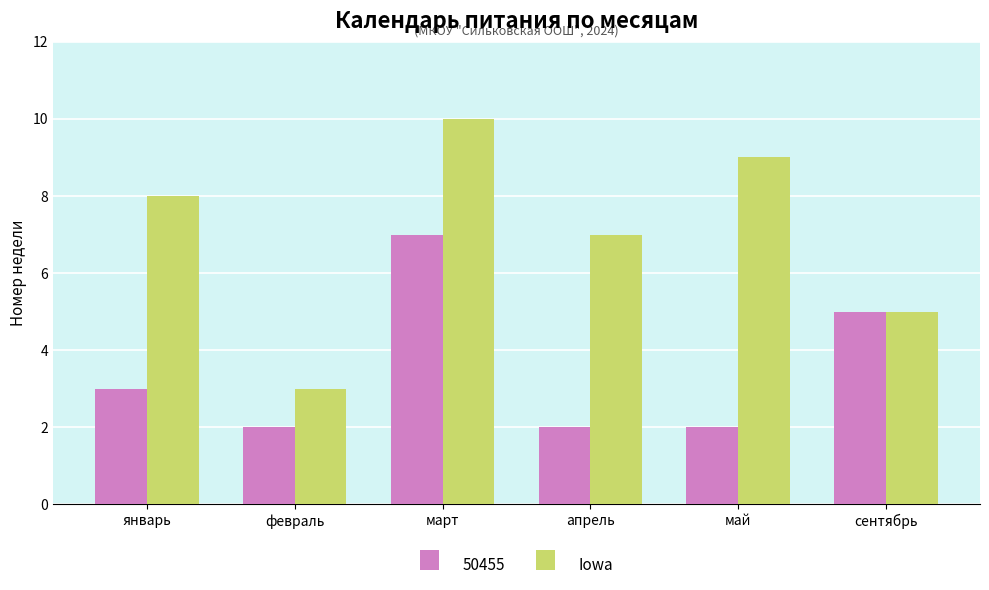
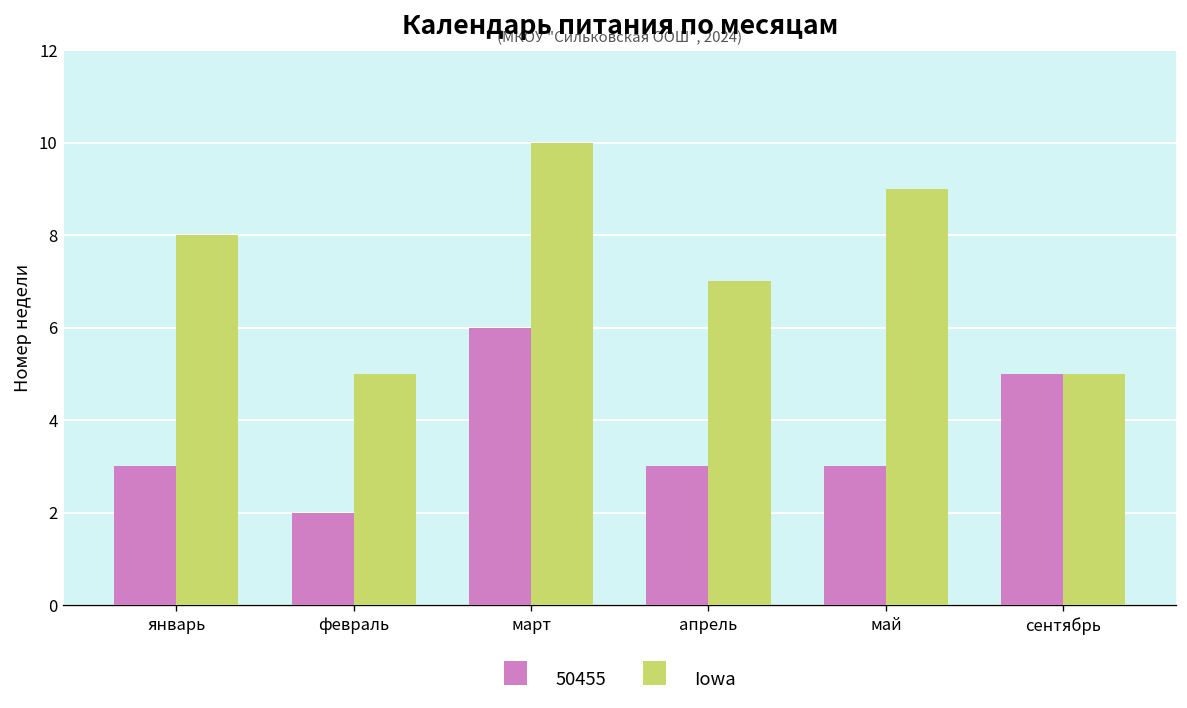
Iowa, февраль: 3 -> 5
50455, март: 7 -> 6
50455, апрель: 2 -> 3
50455, май: 2 -> 3
